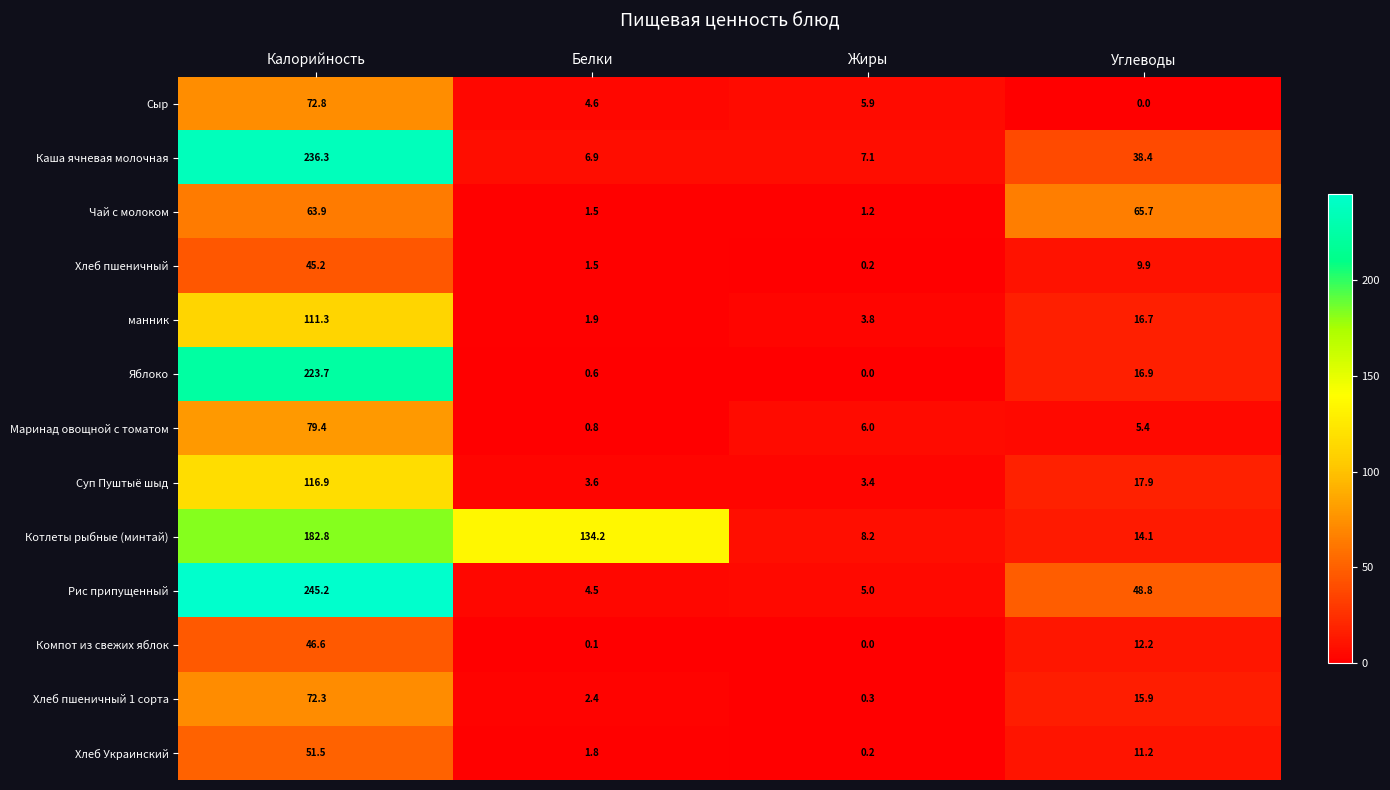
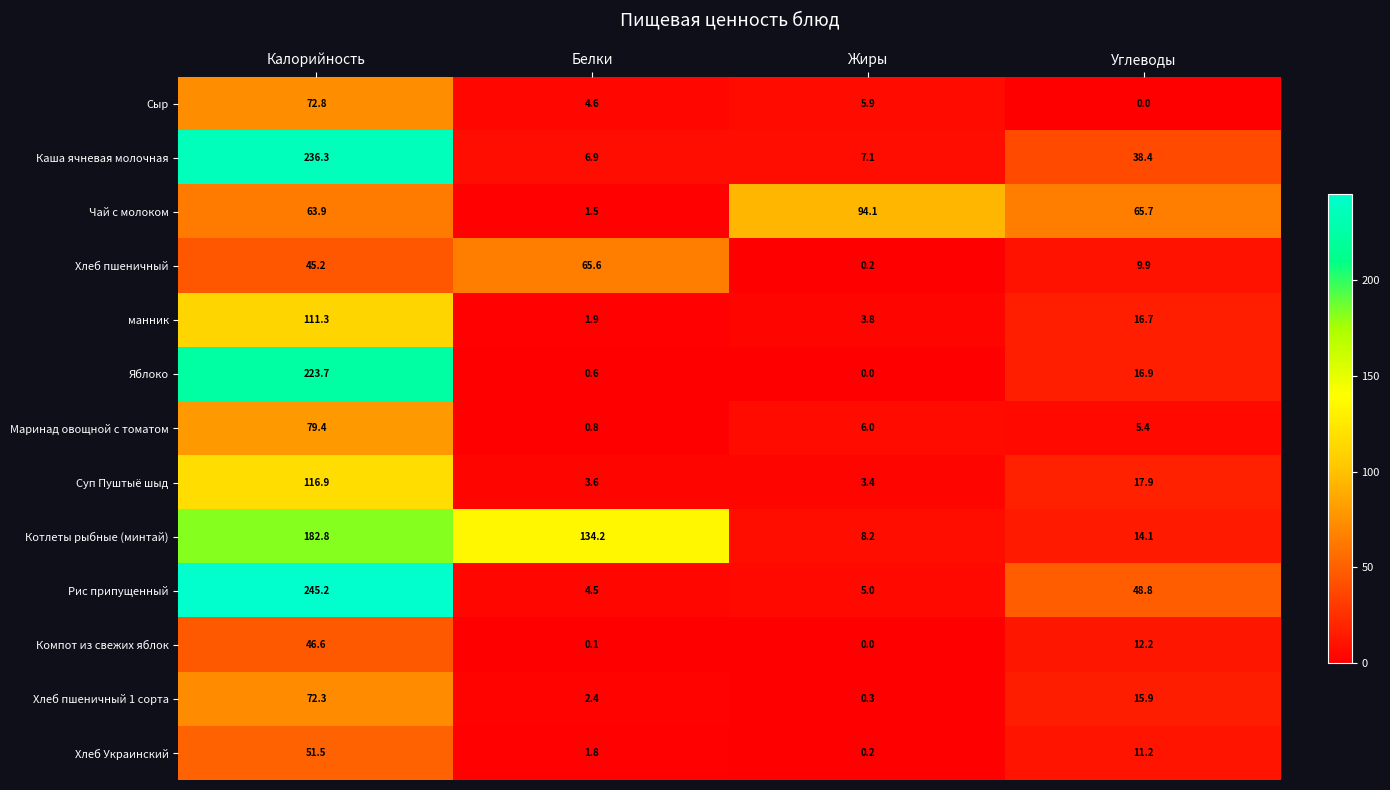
Чай с молоком, Жиры: 1.2 -> 94.1
Хлеб пшеничный, Белки: 1.5 -> 65.6
